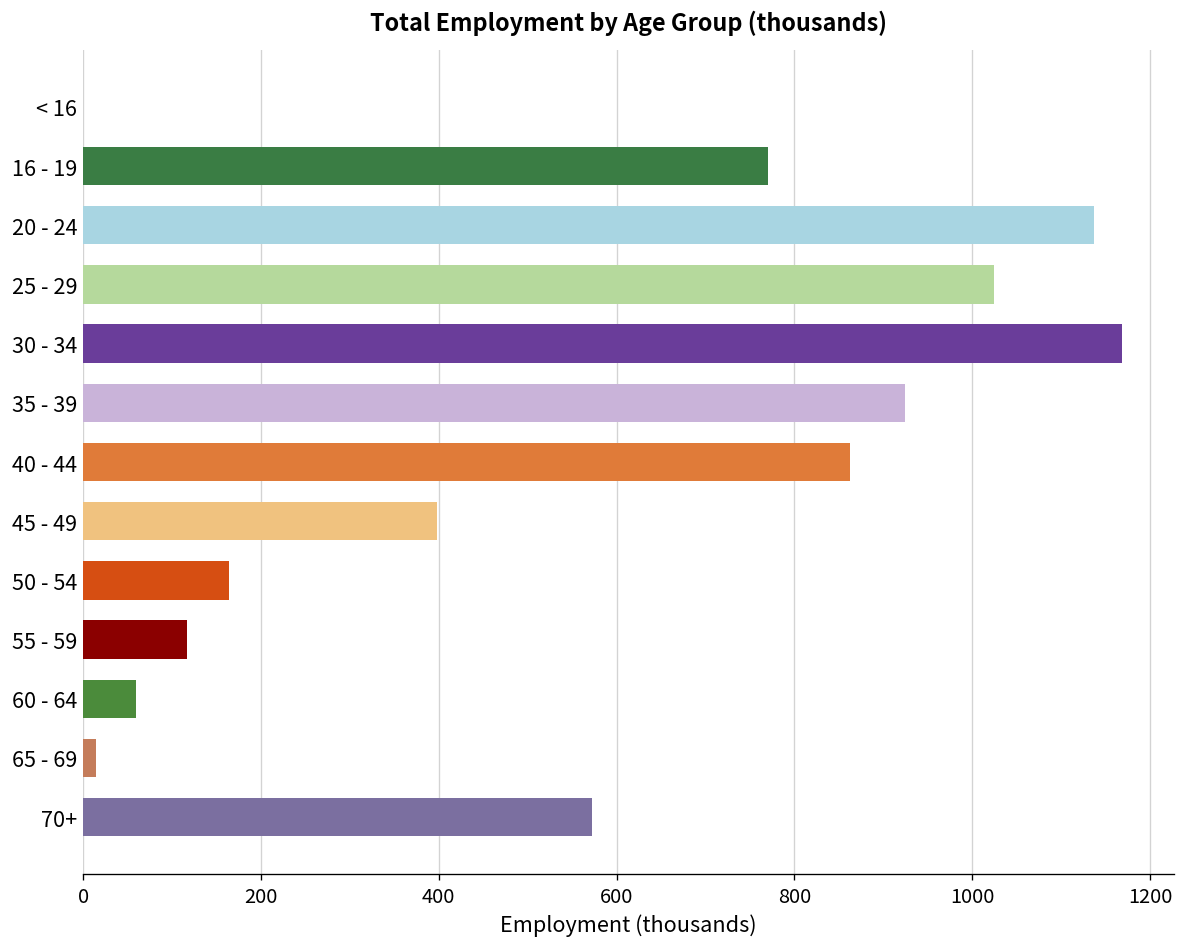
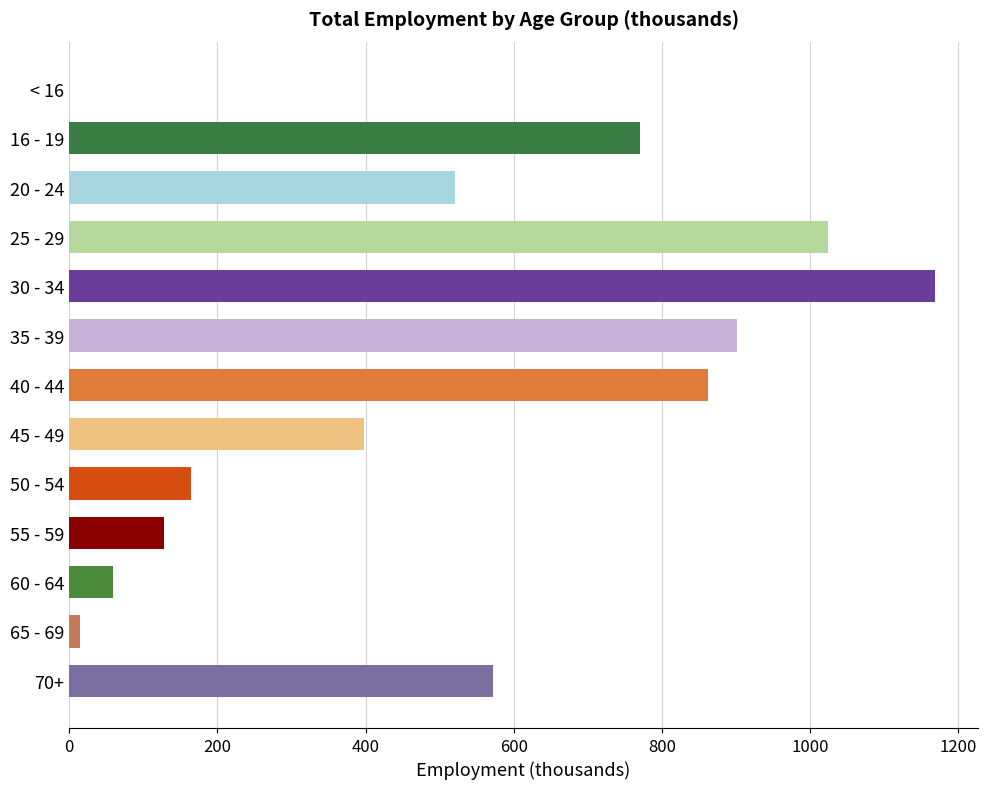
20 - 24: 1140 -> 520
35 - 39: 920 -> 900
55 - 59: 120 -> 130
